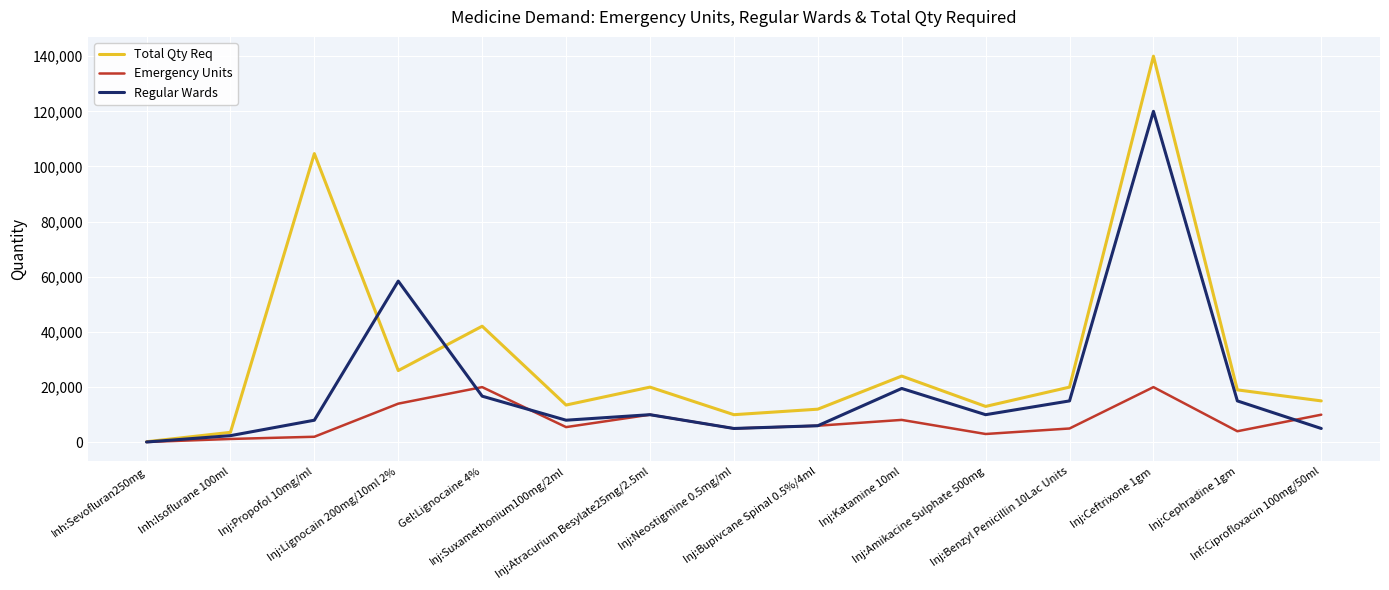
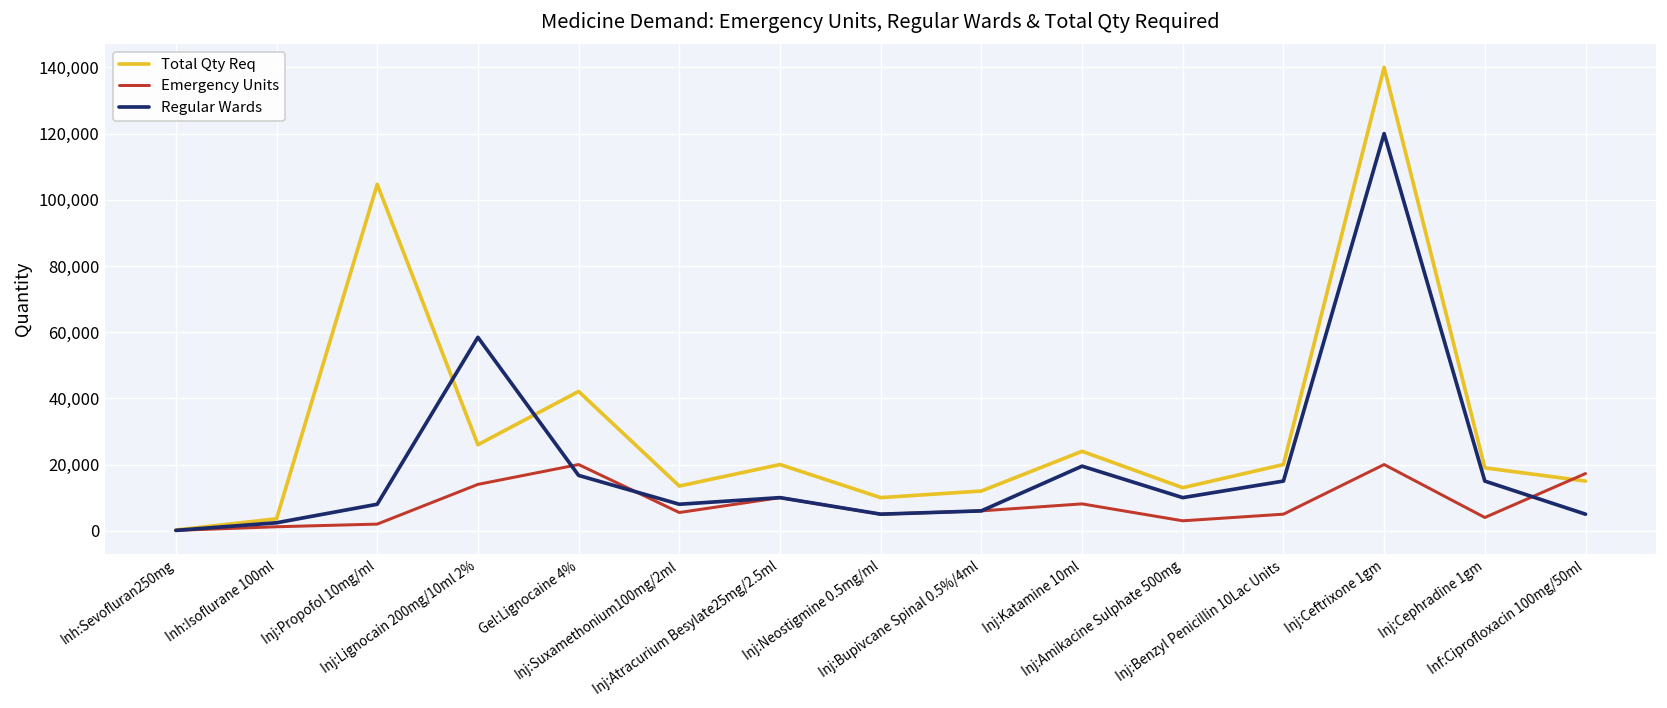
Emergency Units, Inf:Ciprofloxacin 100mg/50ml: 10,000 -> 17,000
